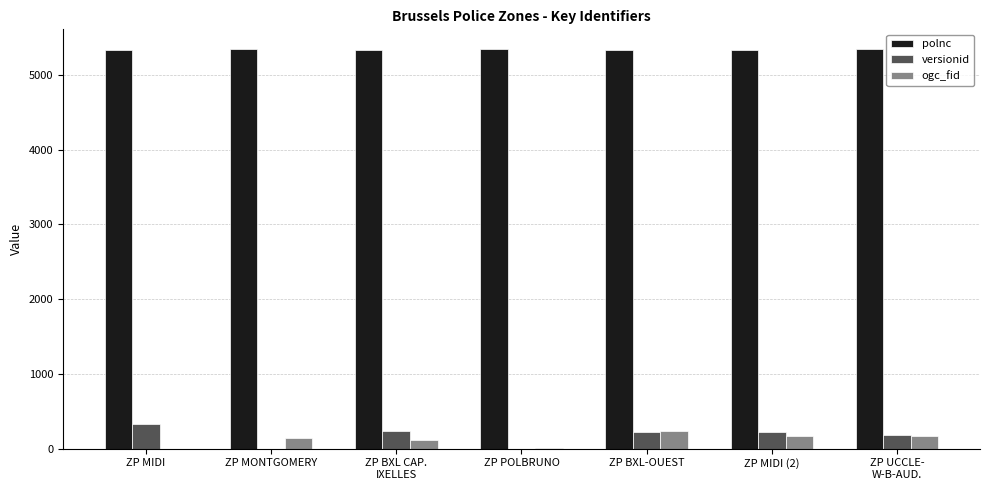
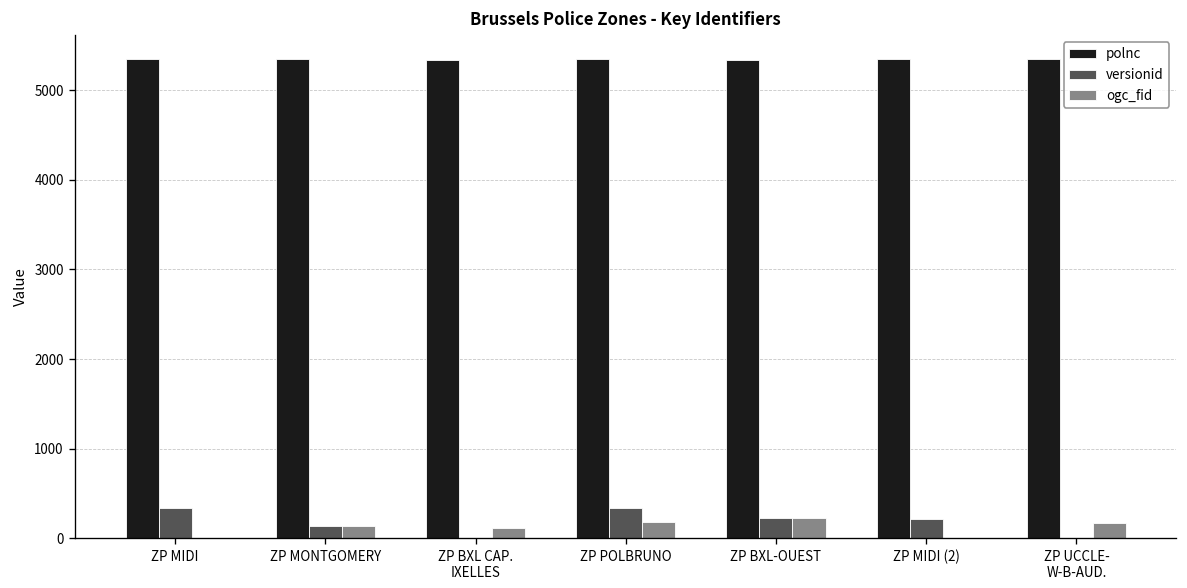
versionid, ZP MONTGOMERY: 0 -> 100
versionid, ZP BXL CAP. IXELLES: 200 -> 0
versionid, ZP POLBRUNO: 0 -> 300
ogc_fid, ZP POLBRUNO: 0 -> 200
ogc_fid, ZP MIDI (2): 200 -> 0
versionid, ZP UCCLE- W-B-AUD.: 200 -> 0
